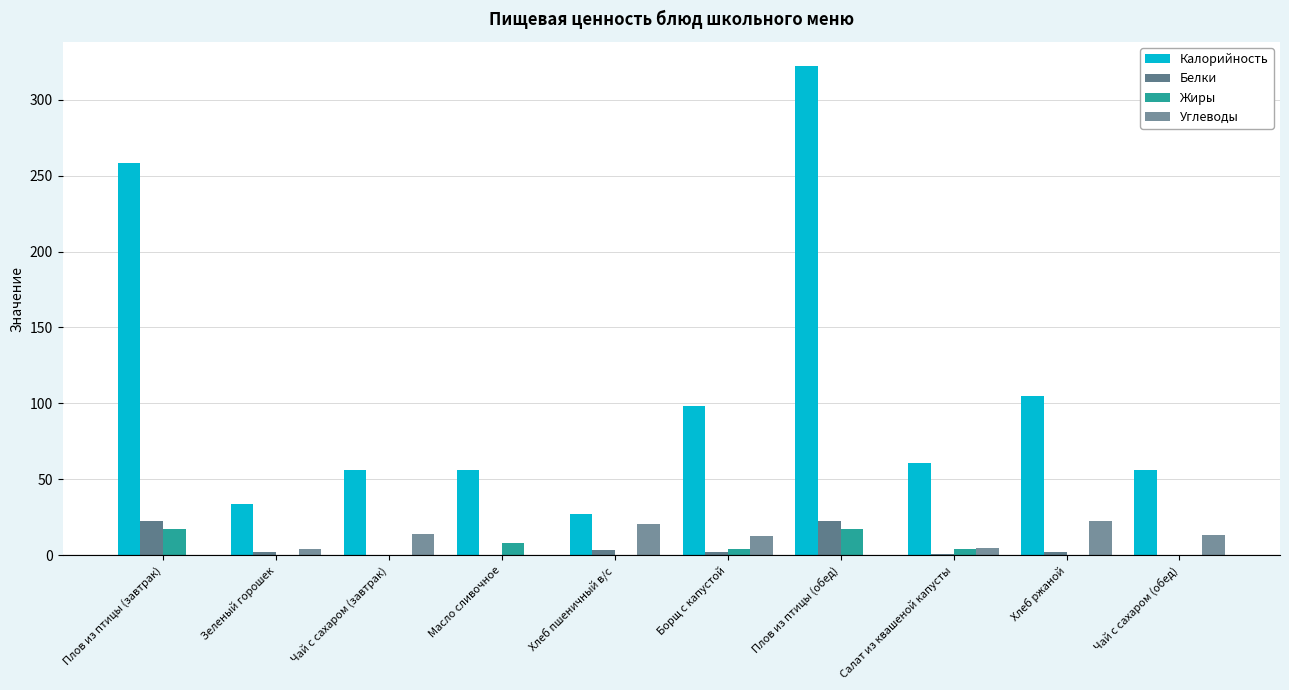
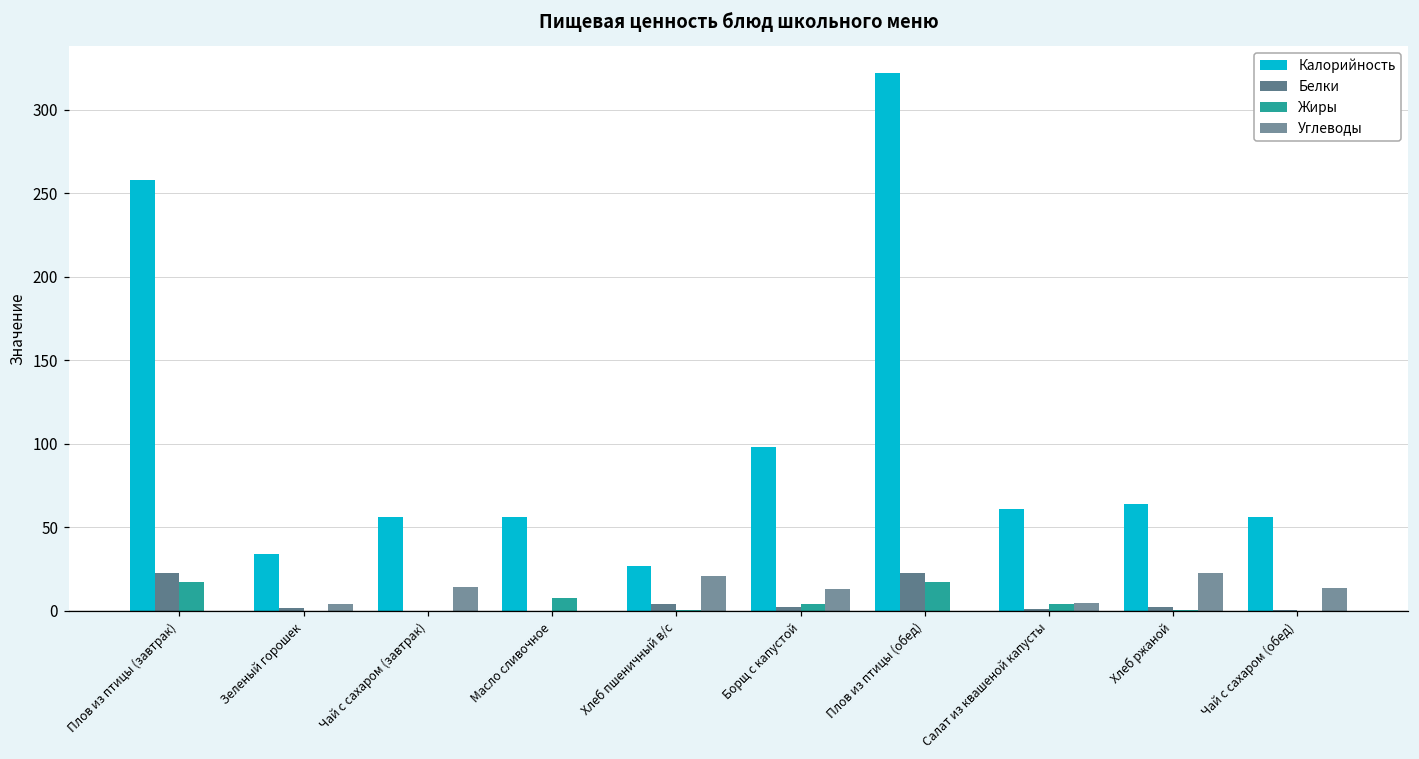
Калорийность, Хлеб ржаной: 105 -> 64
